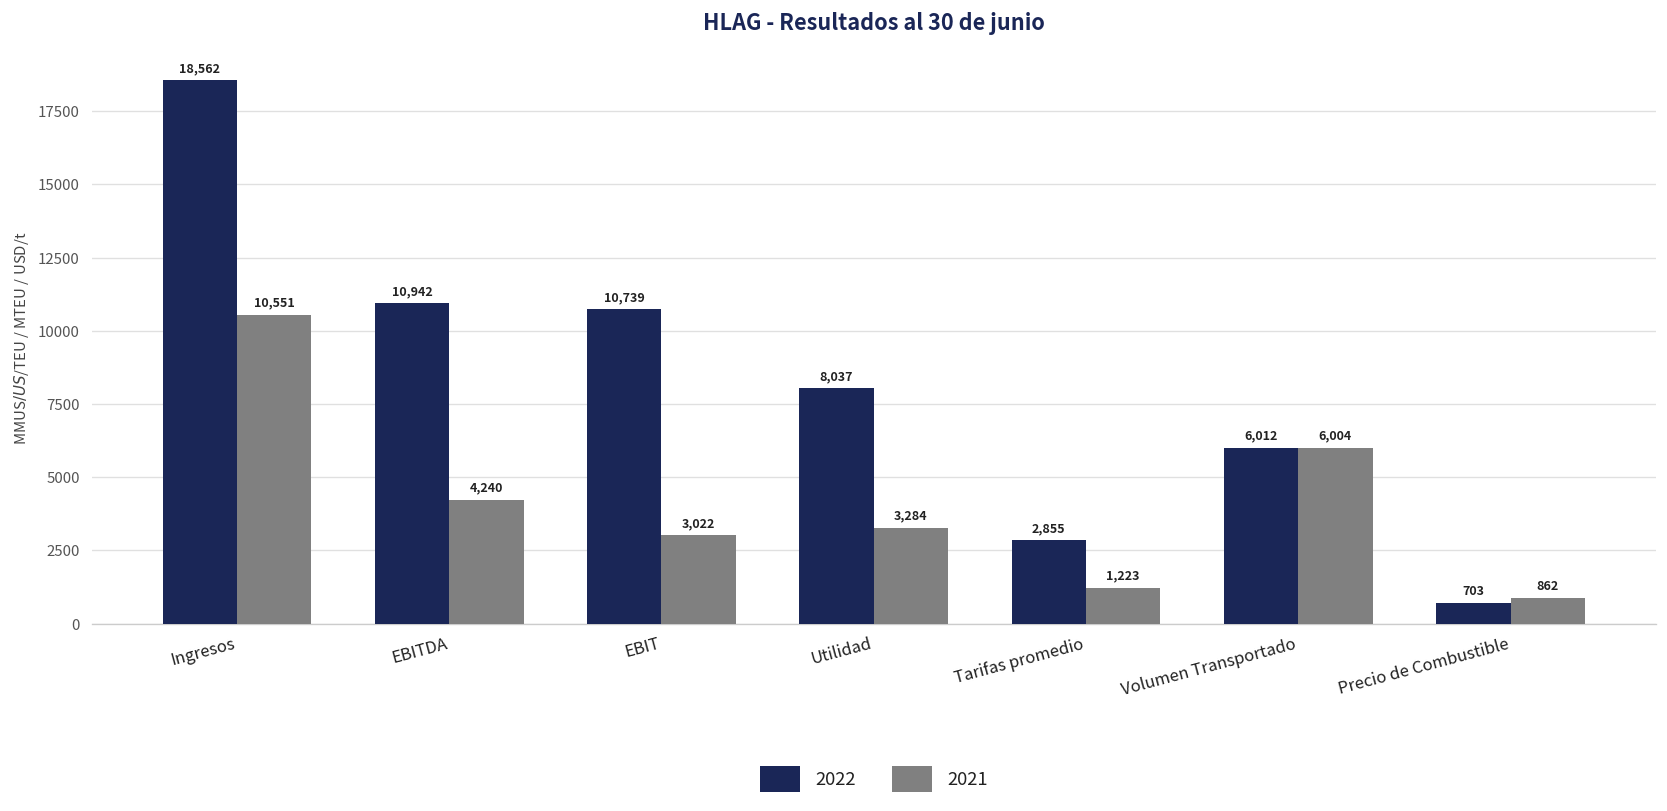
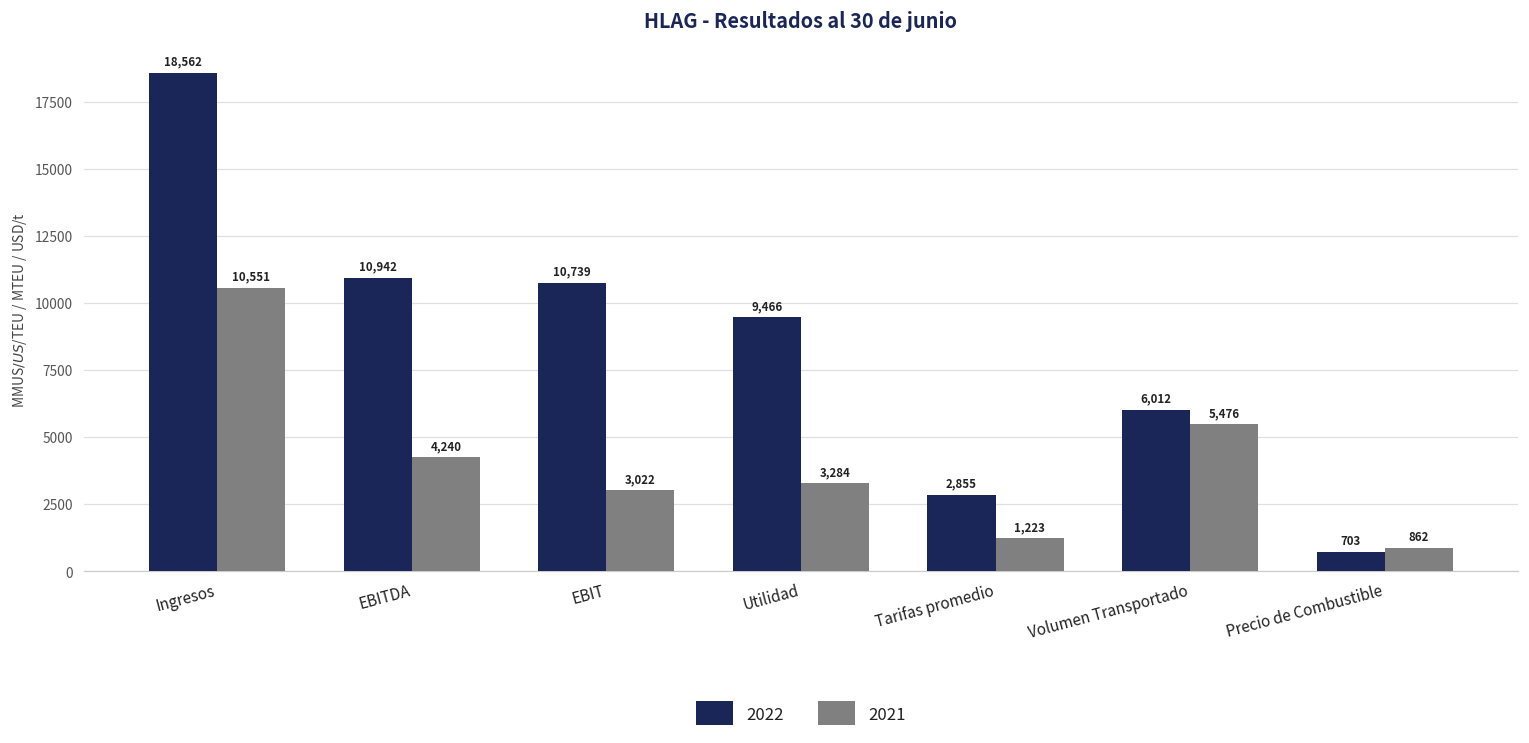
2022, Utilidad: 8,037 -> 9,466
2021, Volumen Transportado: 6,004 -> 5,476
